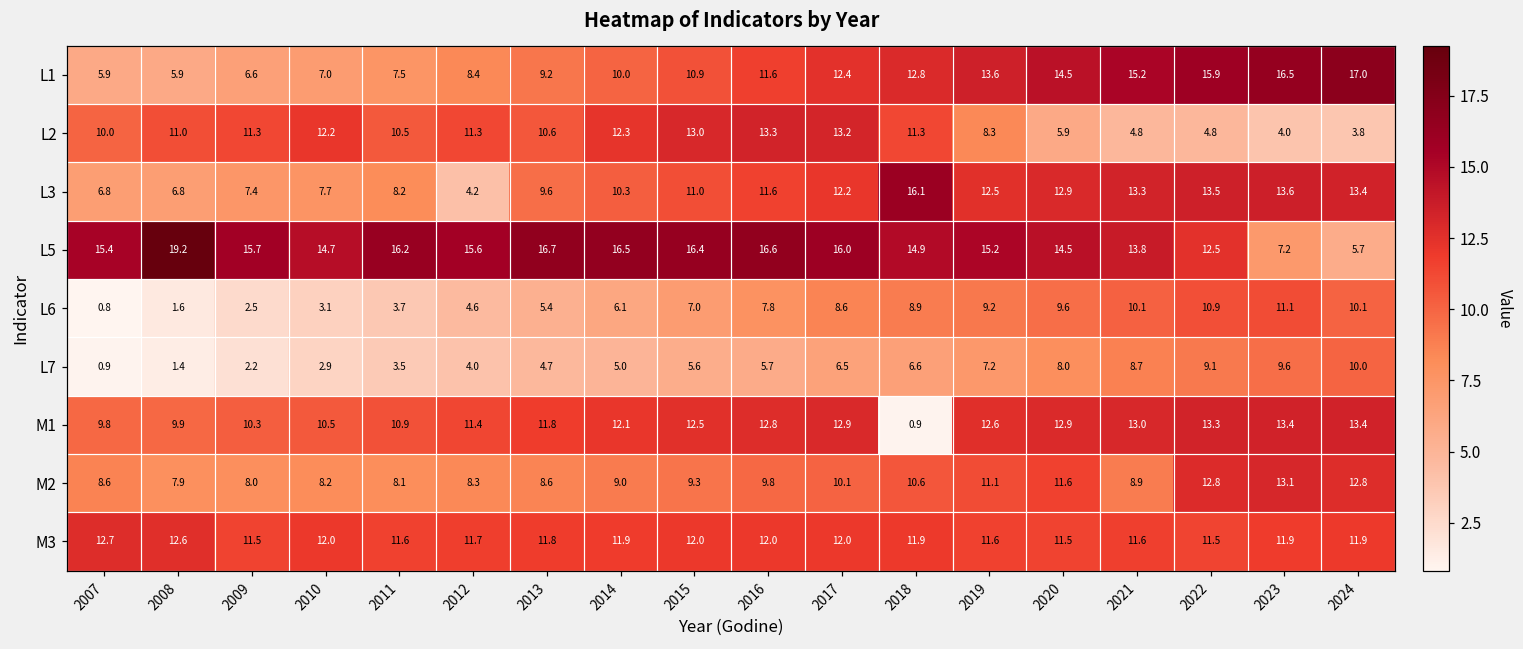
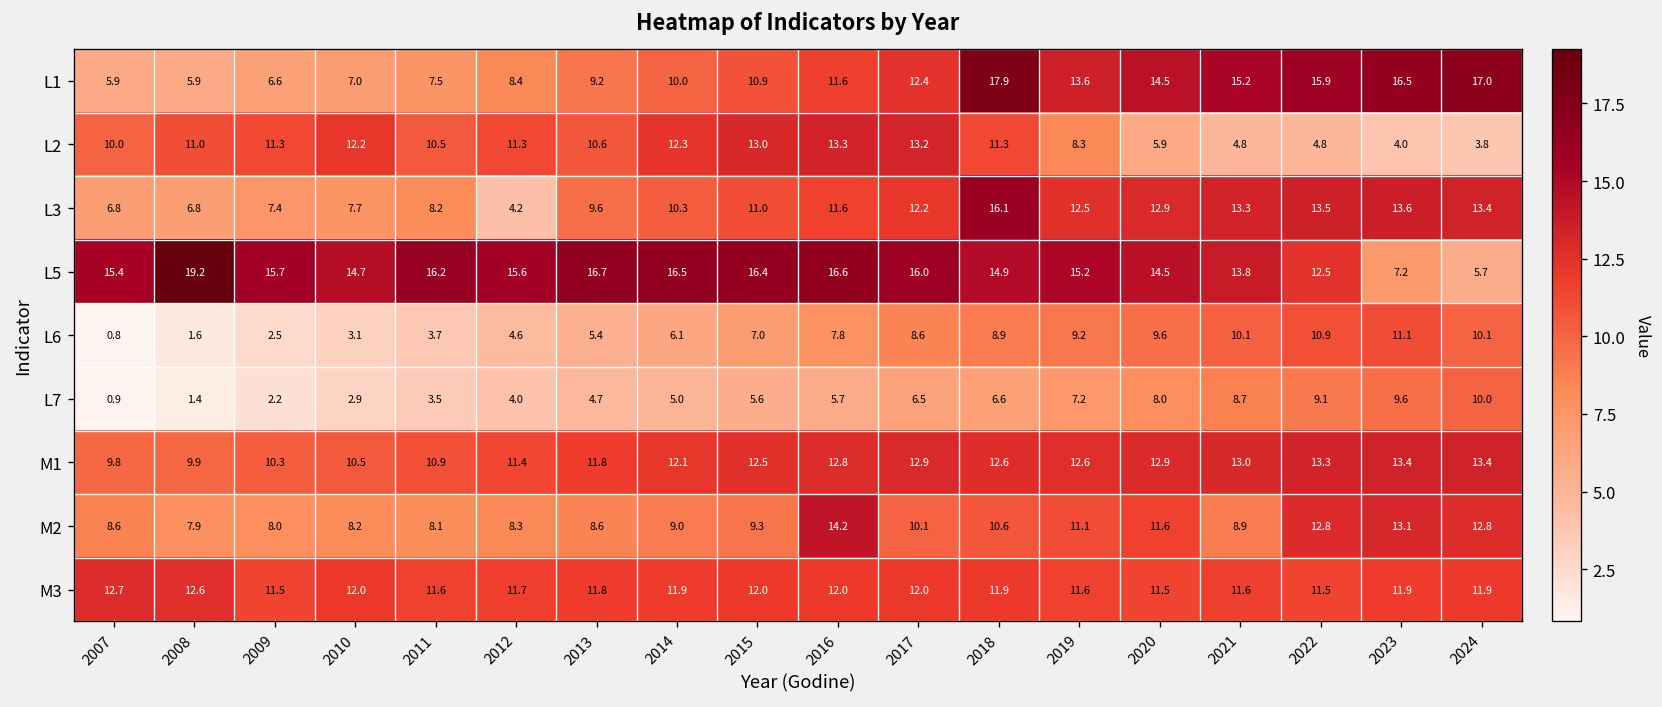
L1, 2018: 12.8 -> 17.9
M1, 2018: 0.9 -> 12.6
M2, 2016: 9.8 -> 14.2
